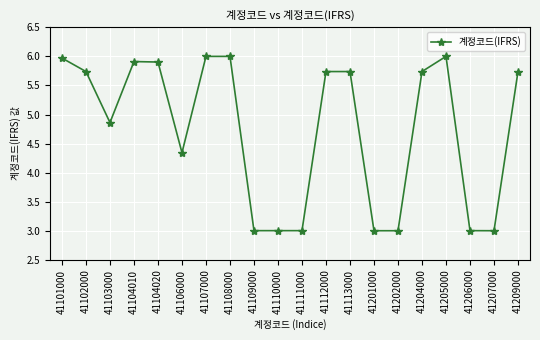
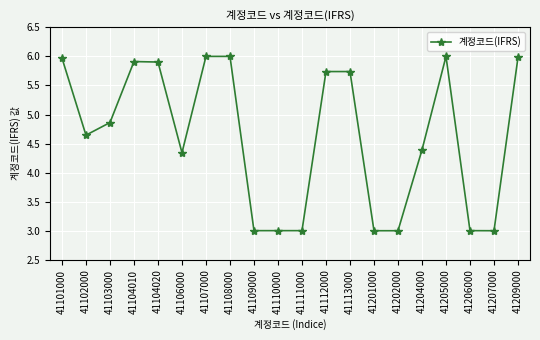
41102000: 5.7 -> 4.6
41204000: 5.7 -> 4.4
41209000: 5.7 -> 6.0
